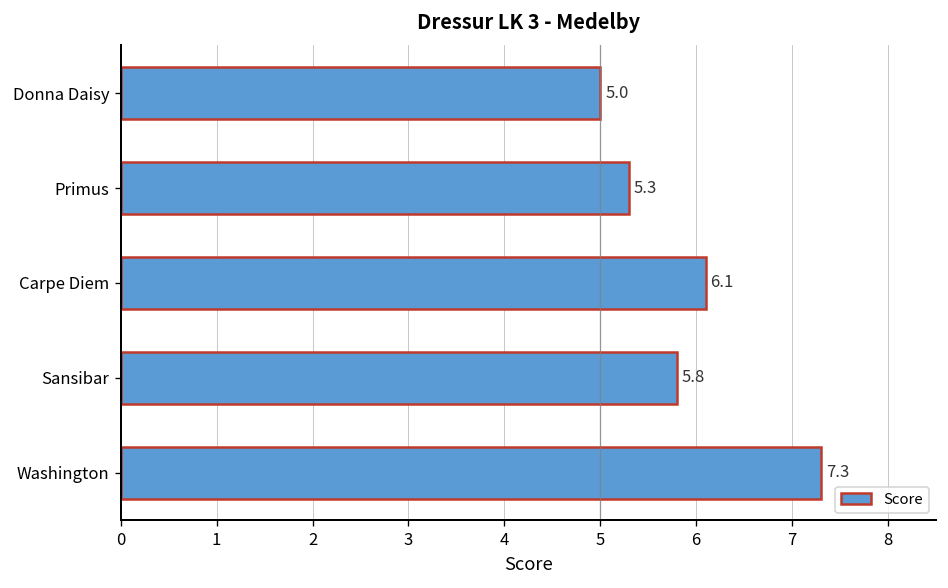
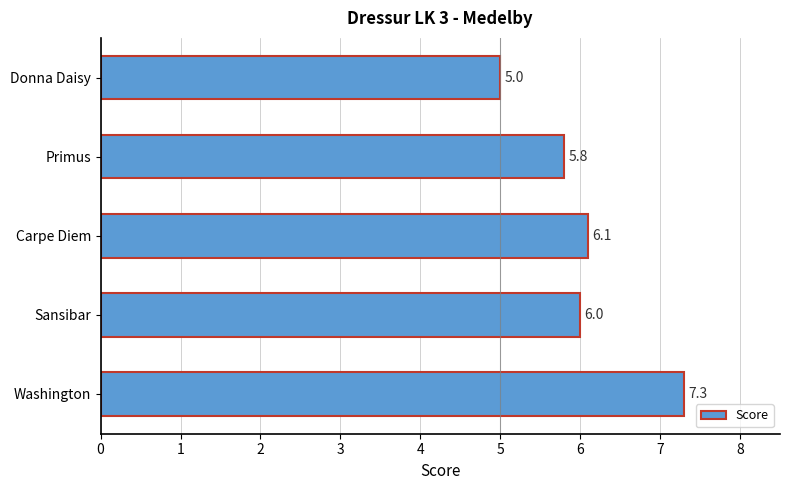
Primus: 5.3 -> 5.8
Sansibar: 5.8 -> 6.0
